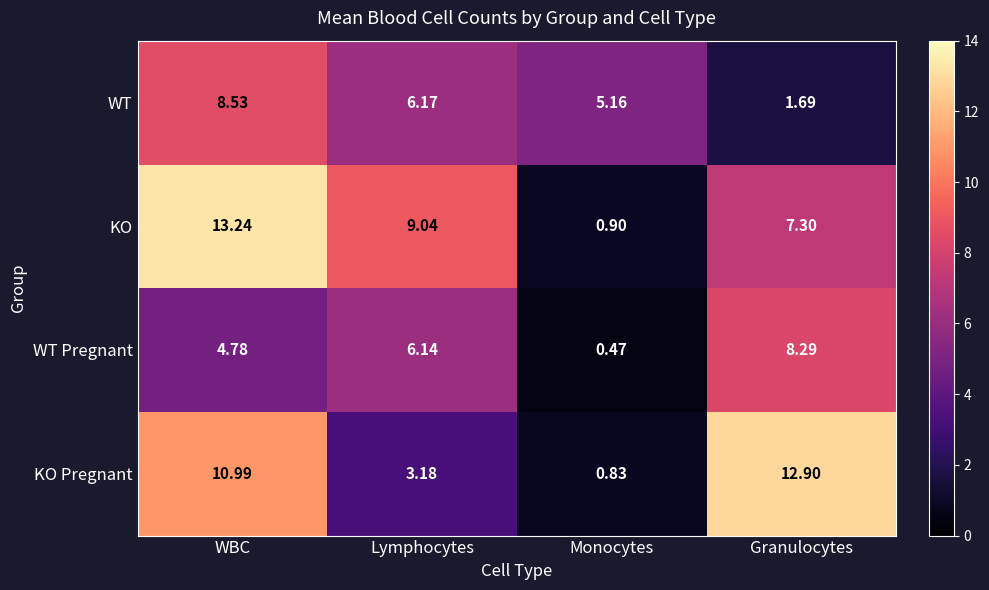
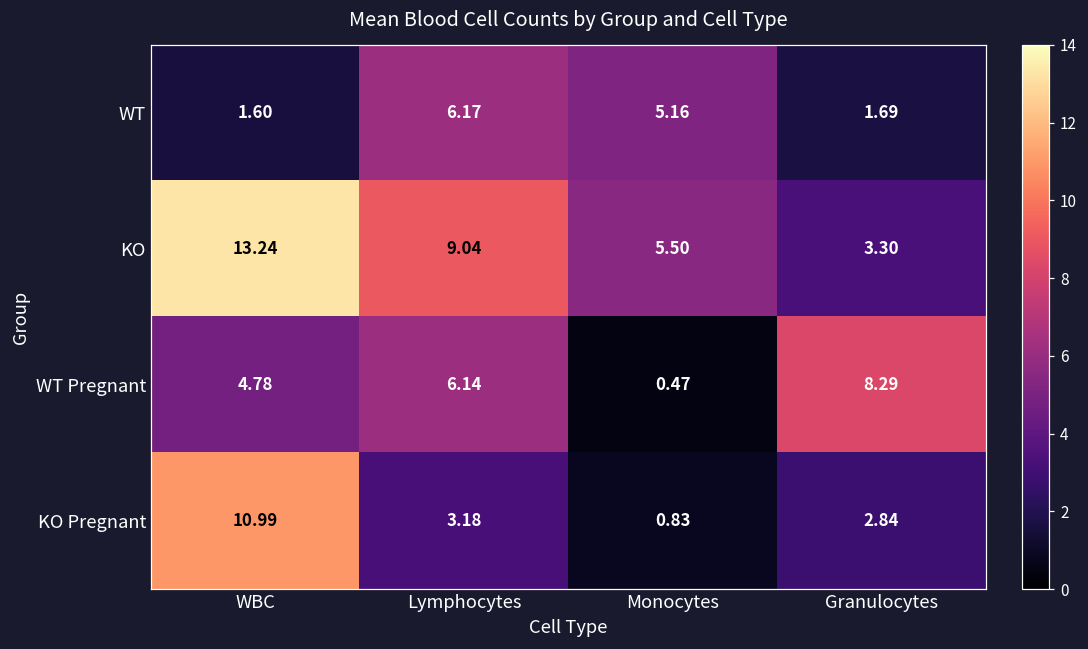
WT, WBC: 8.53 -> 1.60
KO, Monocytes: 0.90 -> 5.50
KO, Granulocytes: 7.30 -> 3.30
KO Pregnant, Granulocytes: 12.90 -> 2.84
